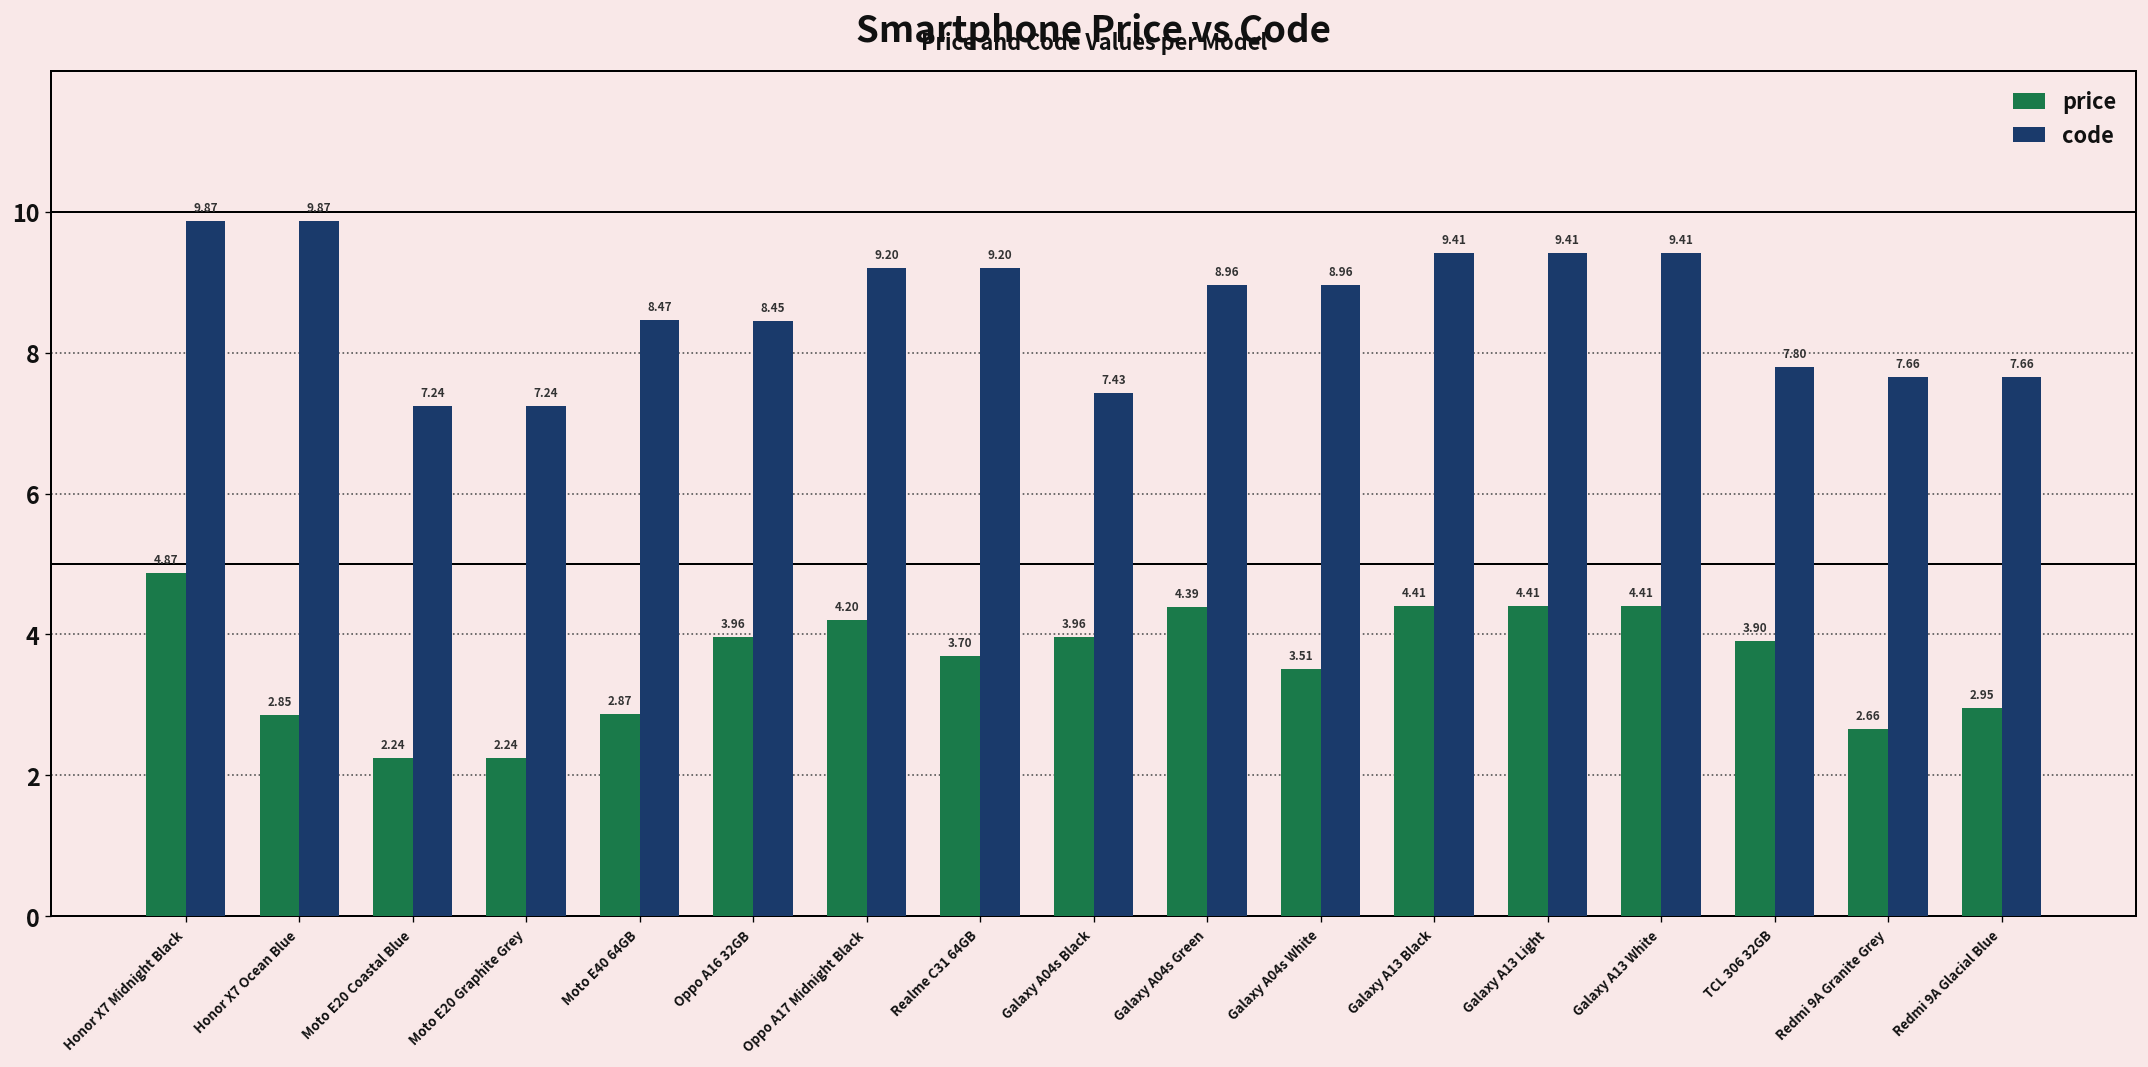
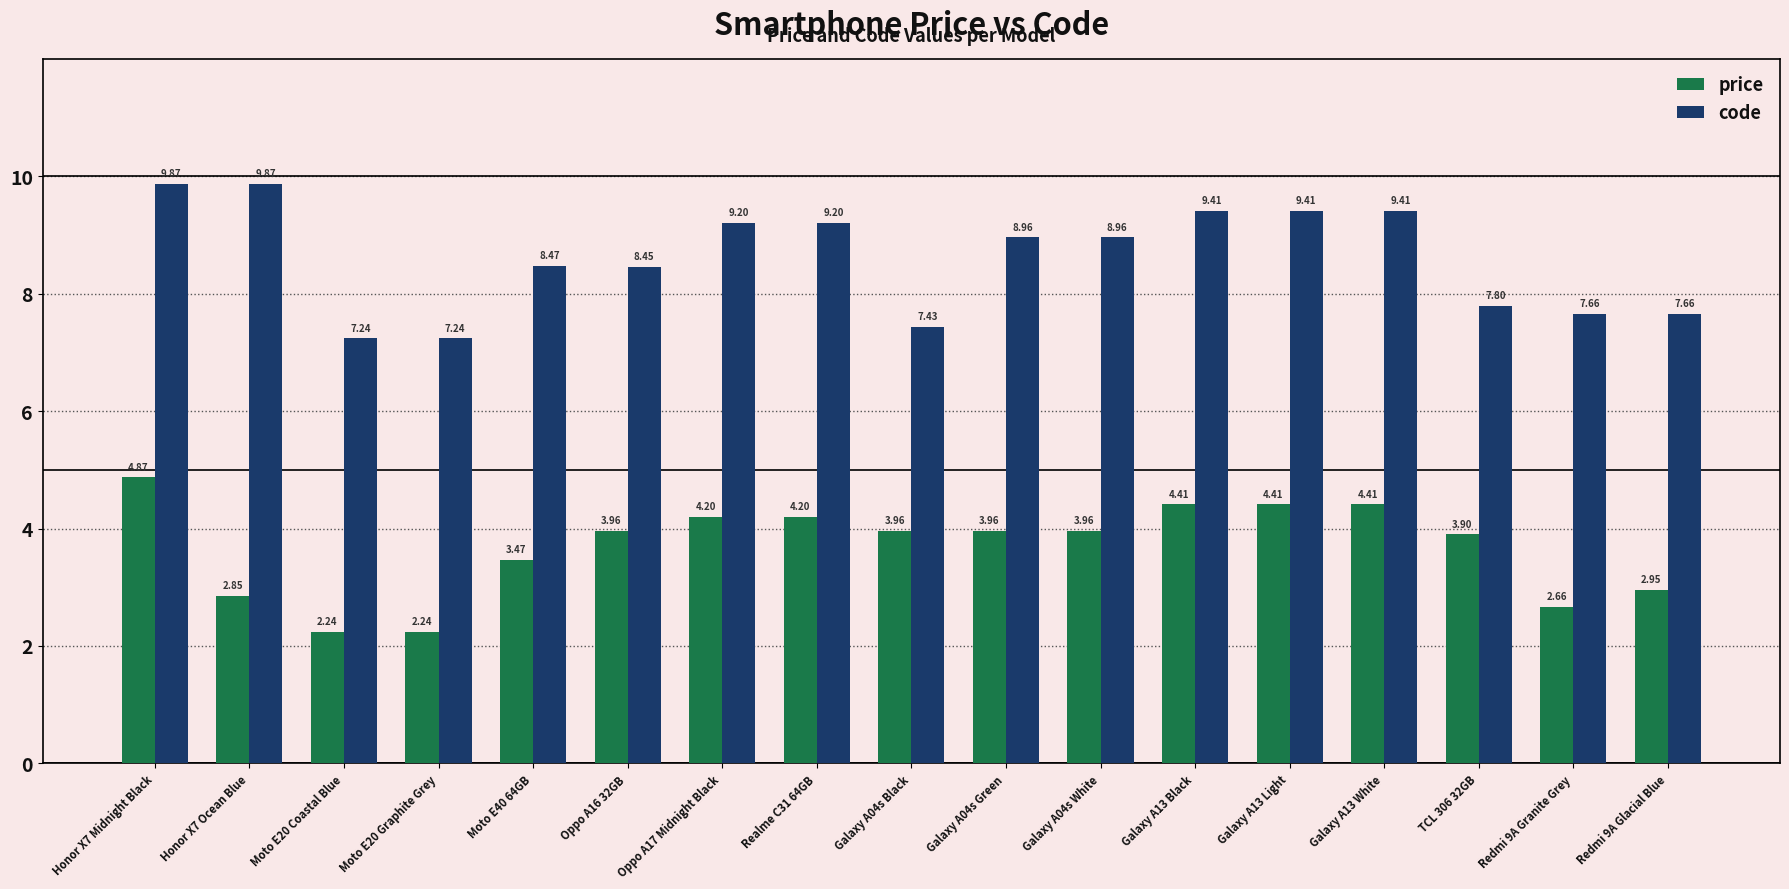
price, Moto E40 64GB: 2.87 -> 3.47
price, Realme C31 64GB: 3.70 -> 4.20
price, Galaxy A04s Green: 4.39 -> 3.96
price, Galaxy A04s White: 3.51 -> 3.96
